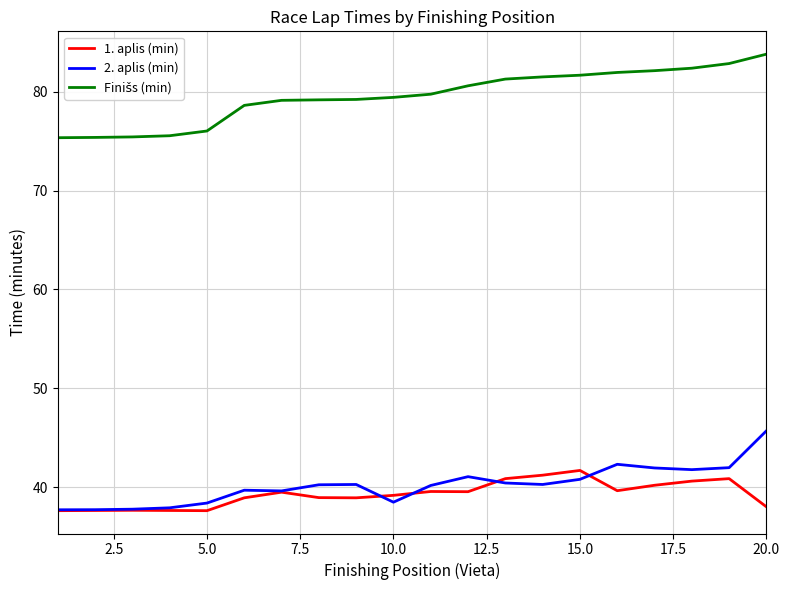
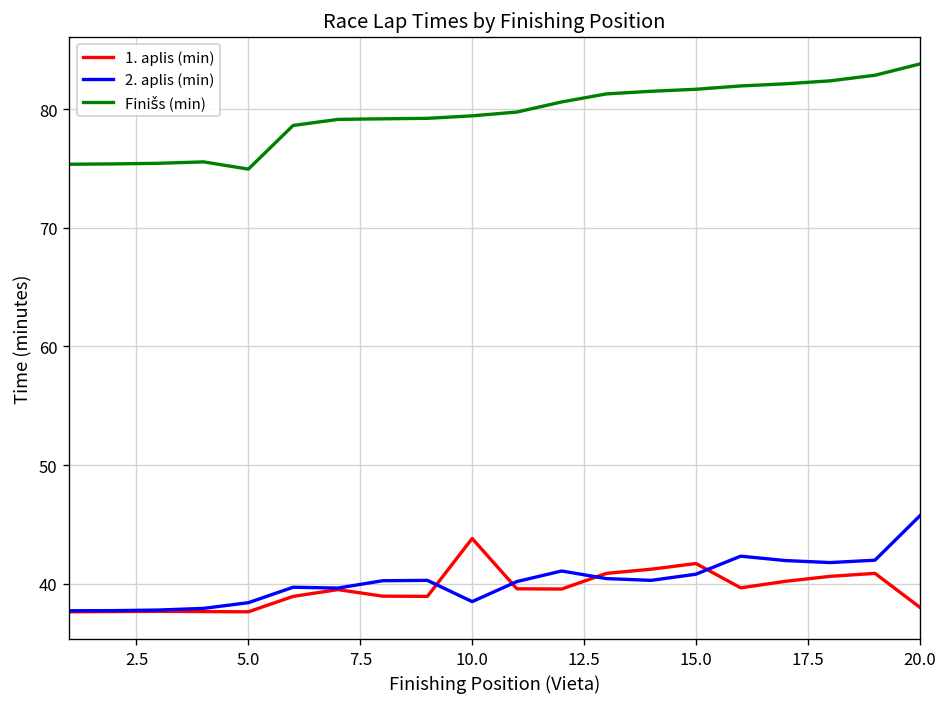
Finišs (min), 5.0: 76 -> 75
1. aplis (min), 10.0: 39 -> 44
